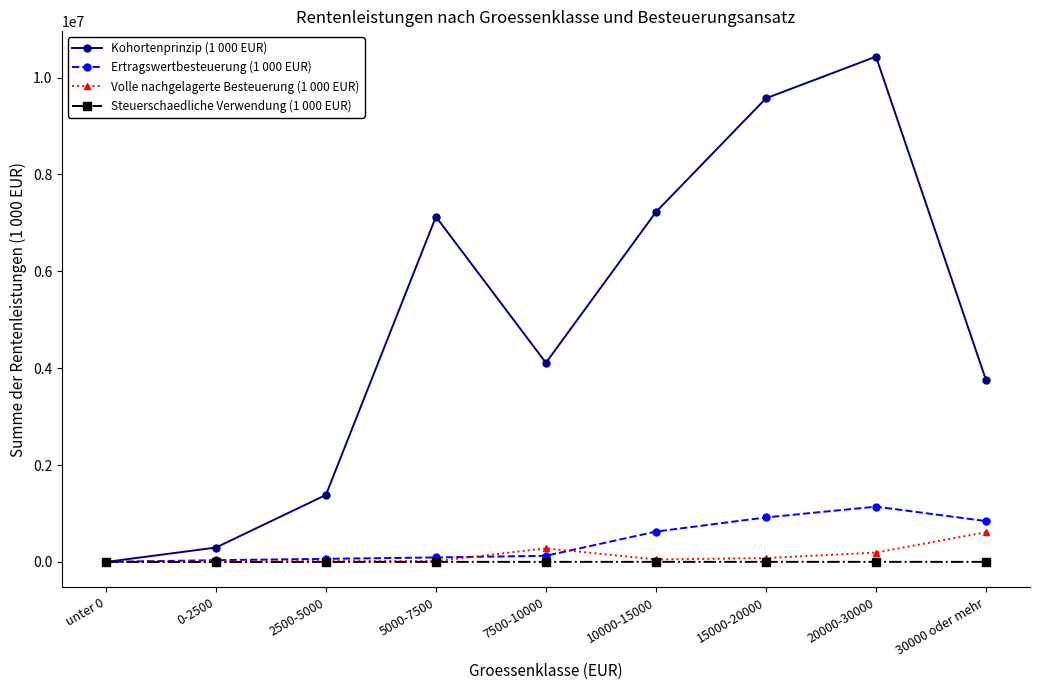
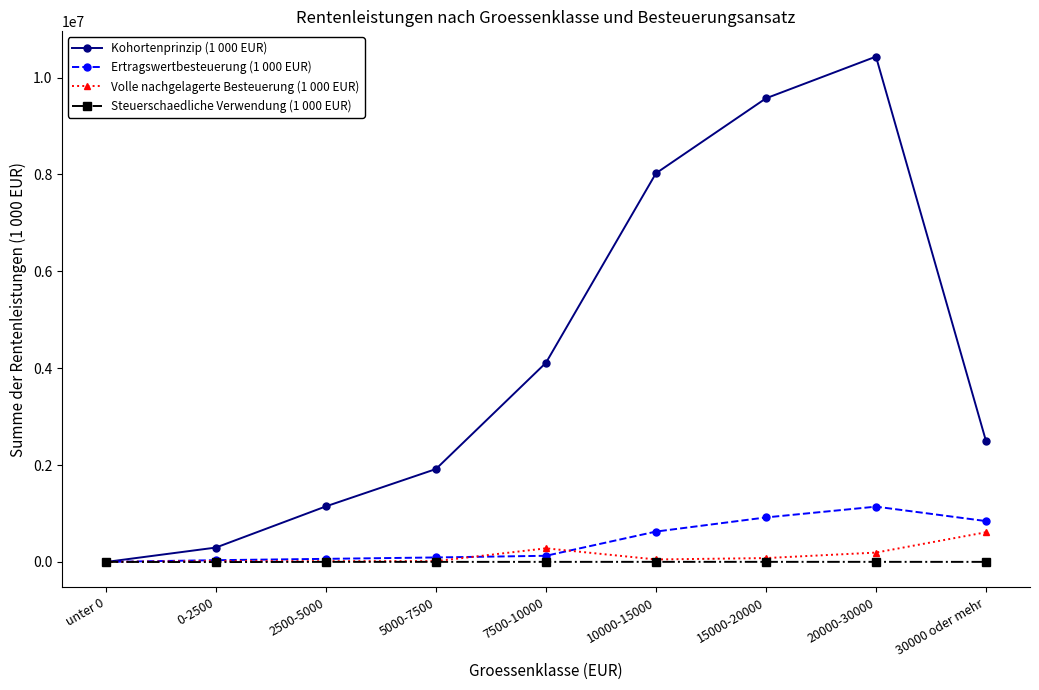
Kohortenprinzip (1 000 EUR), 2500-5000: 1400000 -> 1100000
Kohortenprinzip (1 000 EUR), 5000-7500: 7100000 -> 1900000
Kohortenprinzip (1 000 EUR), 10000-15000: 7200000 -> 8000000
Kohortenprinzip (1 000 EUR), 30000 oder mehr: 3800000 -> 2500000
